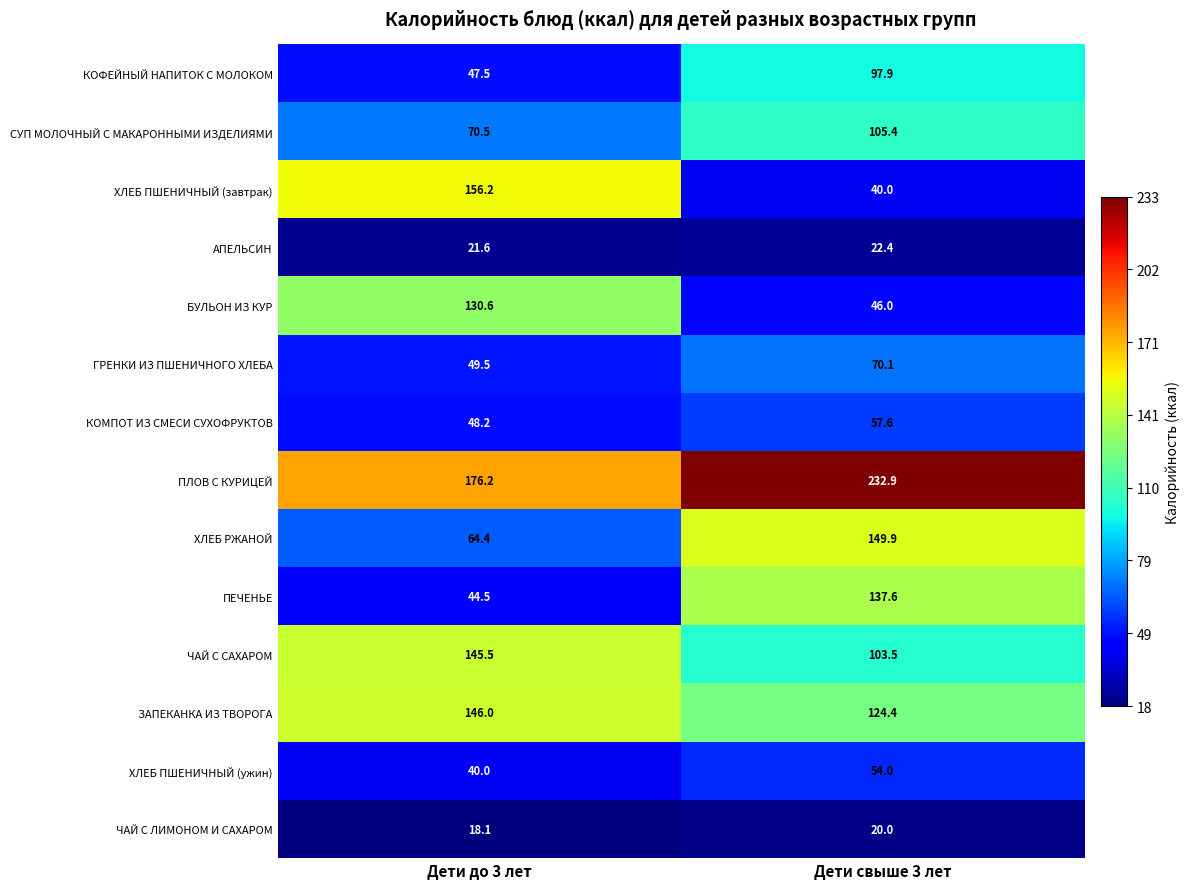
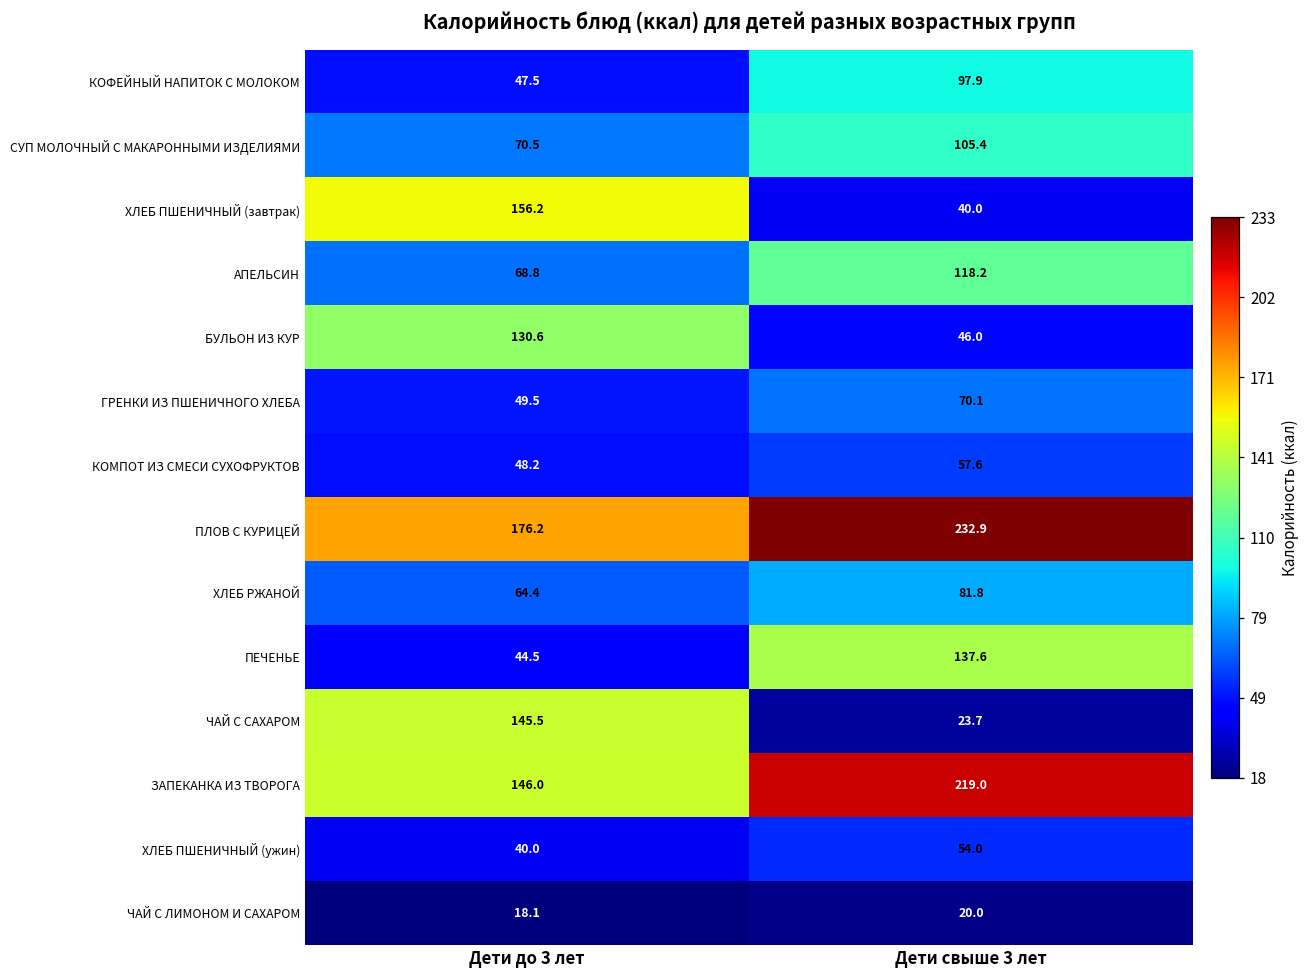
АПЕЛЬСИН, Дети до 3 лет: 21.6 -> 68.8
АПЕЛЬСИН, Дети свыше 3 лет: 22.4 -> 118.2
ХЛЕБ РЖАНОЙ, Дети свыше 3 лет: 149.9 -> 81.8
ЧАЙ С САХАРОМ, Дети свыше 3 лет: 103.5 -> 23.7
ЗАПЕКАНКА ИЗ ТВОРОГА, Дети свыше 3 лет: 124.4 -> 219.0
